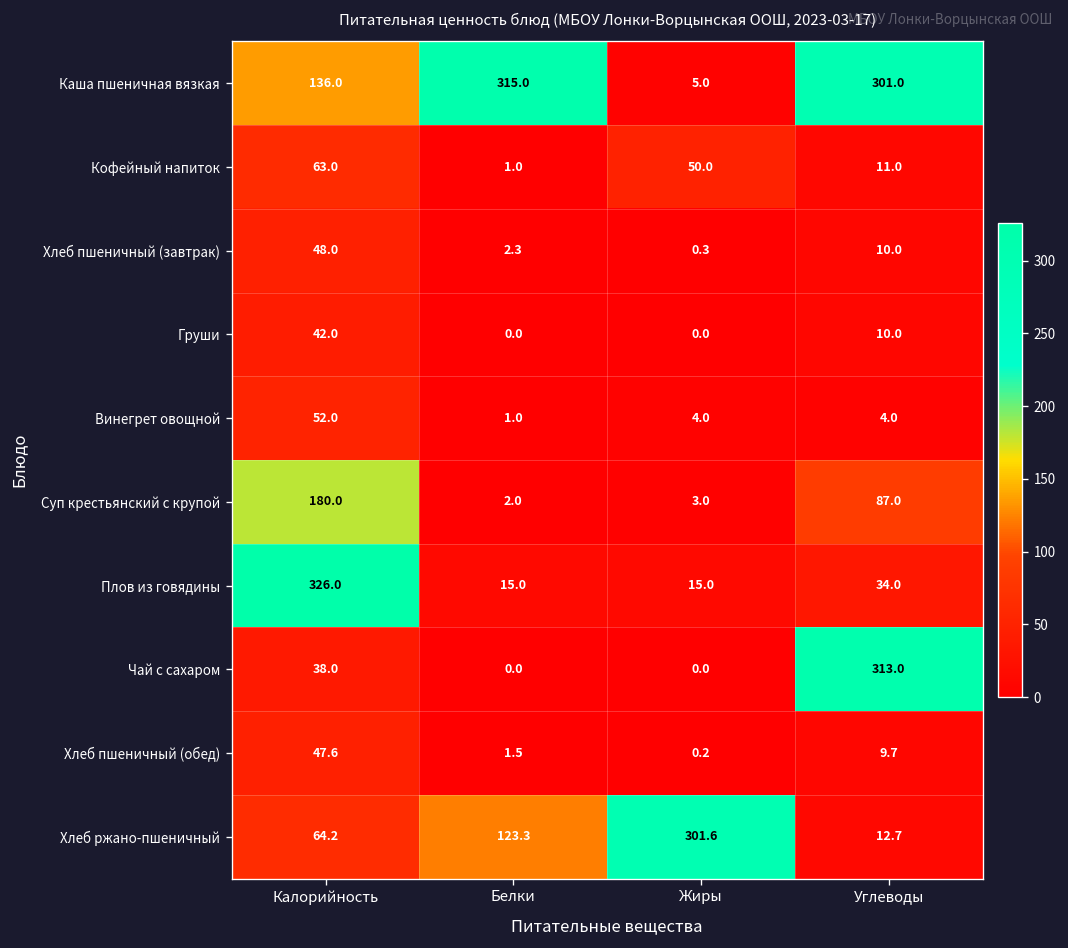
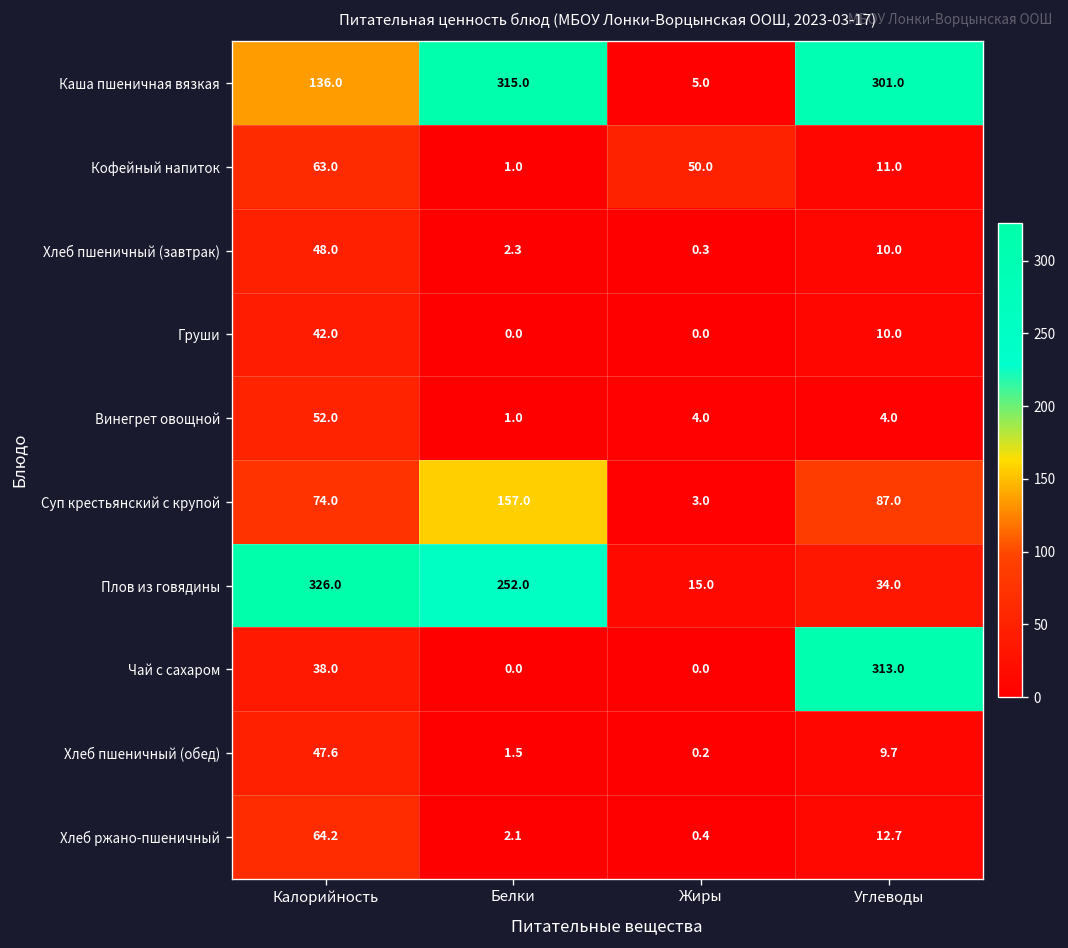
Суп крестьянский с крупой, Калорийность: 180.0 -> 74.0
Суп крестьянский с крупой, Белки: 2.0 -> 157.0
Плов из говядины, Белки: 15.0 -> 252.0
Хлеб ржано-пшеничный, Белки: 123.3 -> 2.1
Хлеб ржано-пшеничный, Жиры: 301.6 -> 0.4
